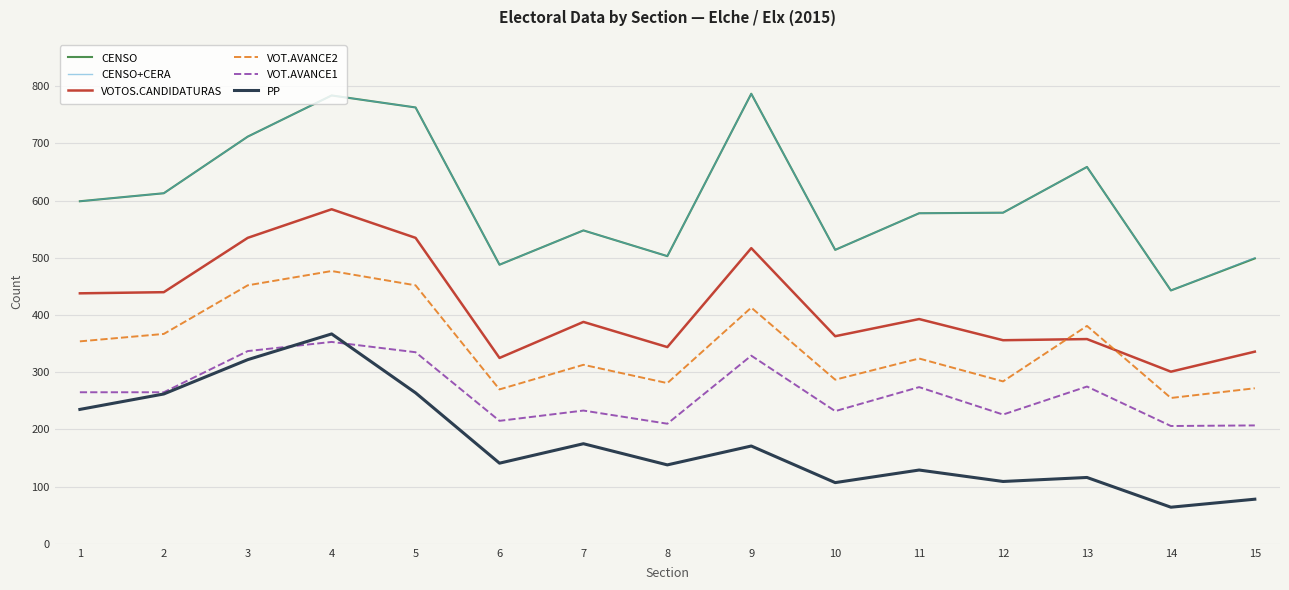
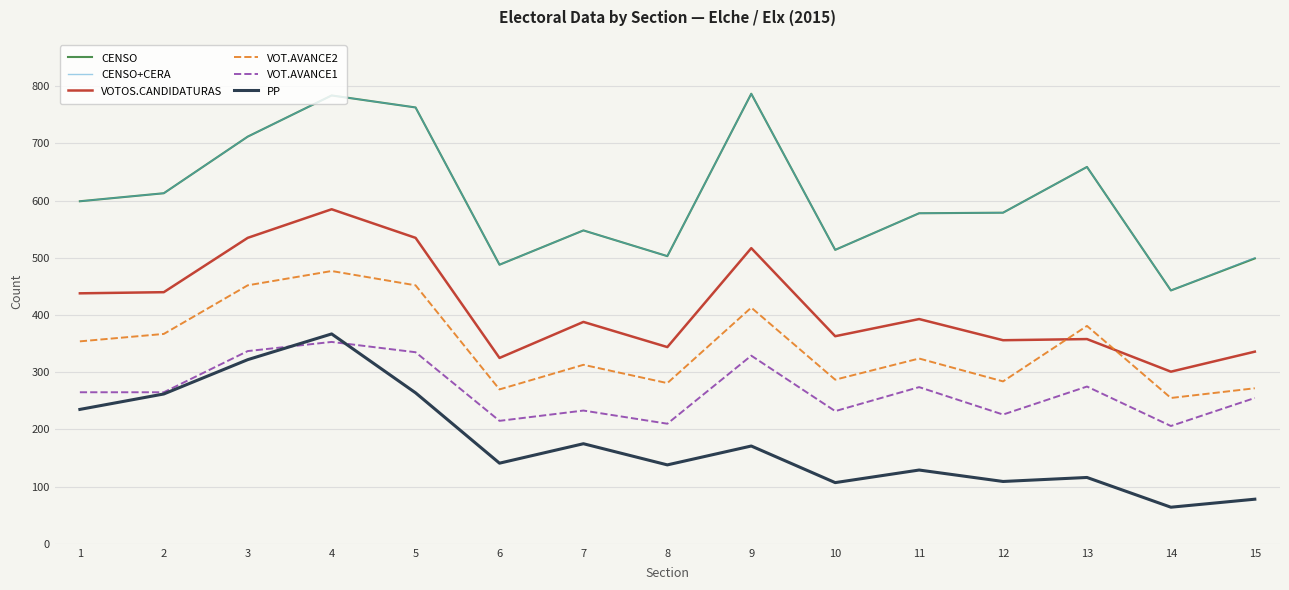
VOT.AVANCE1, 15: 210 -> 260
